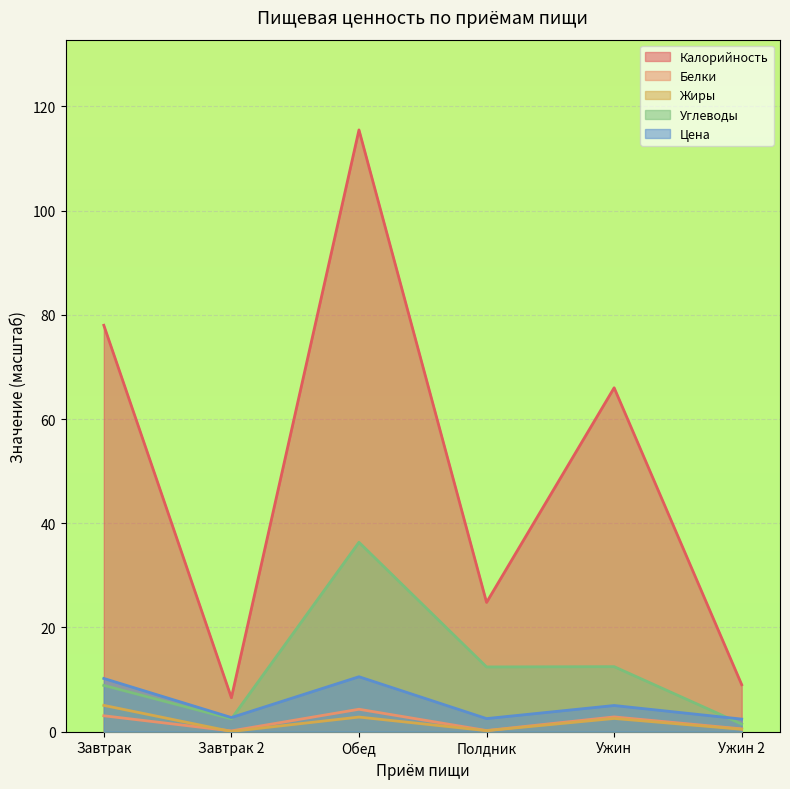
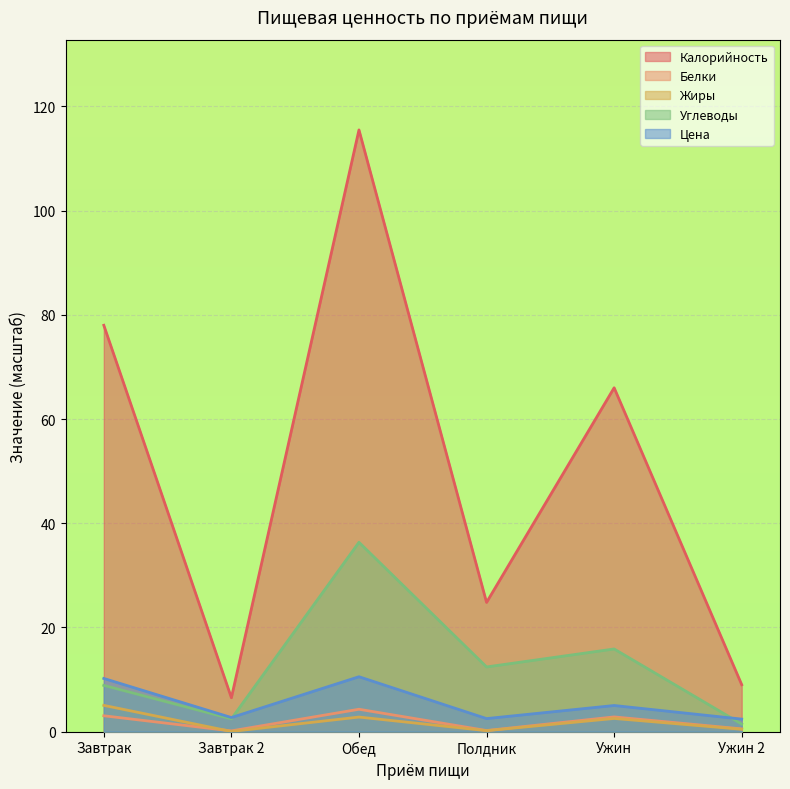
Углеводы, Ужин: 12 -> 16
